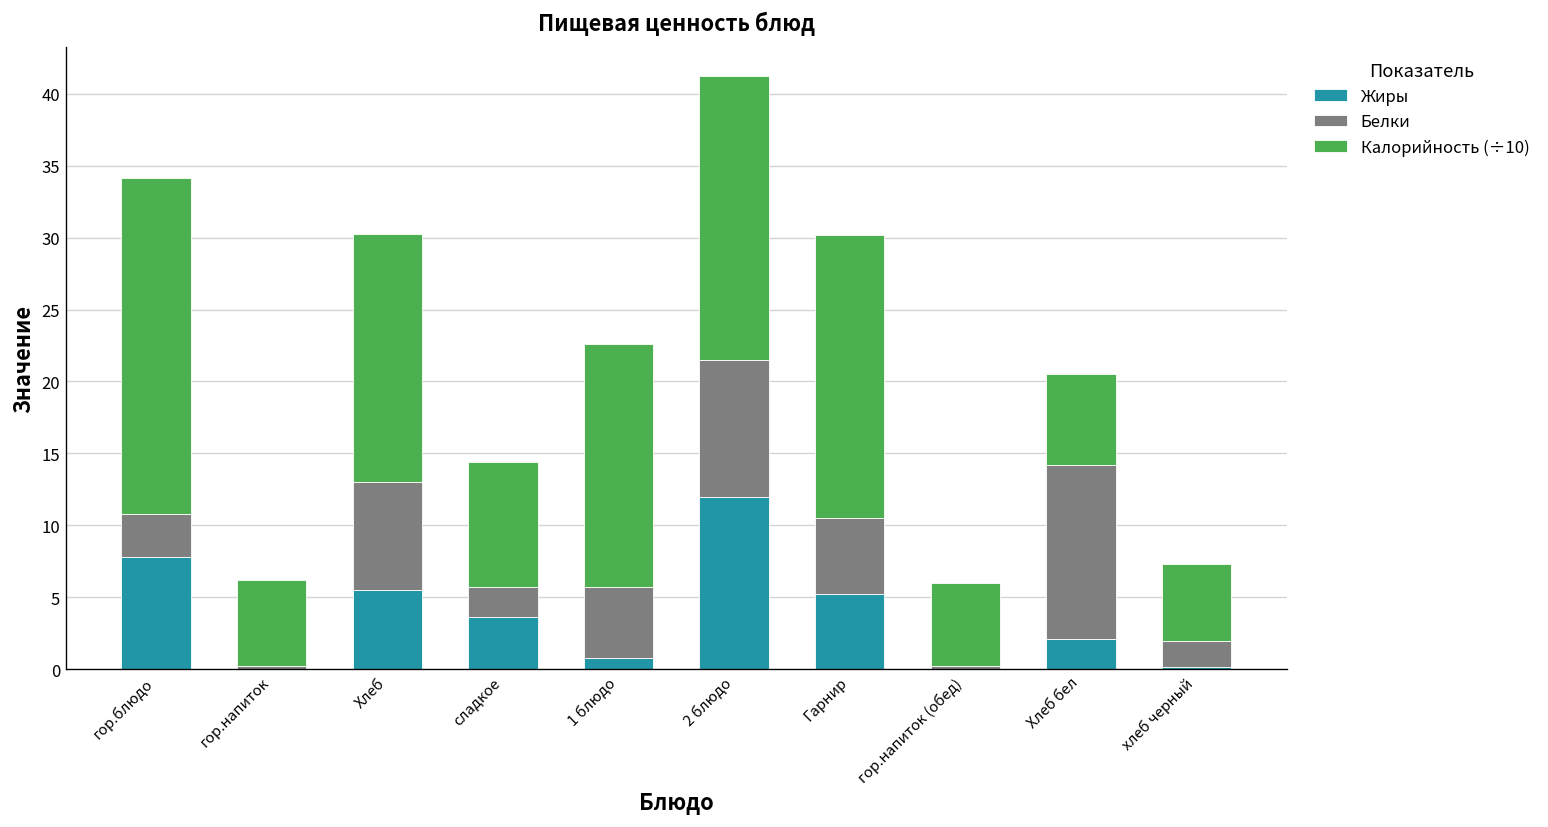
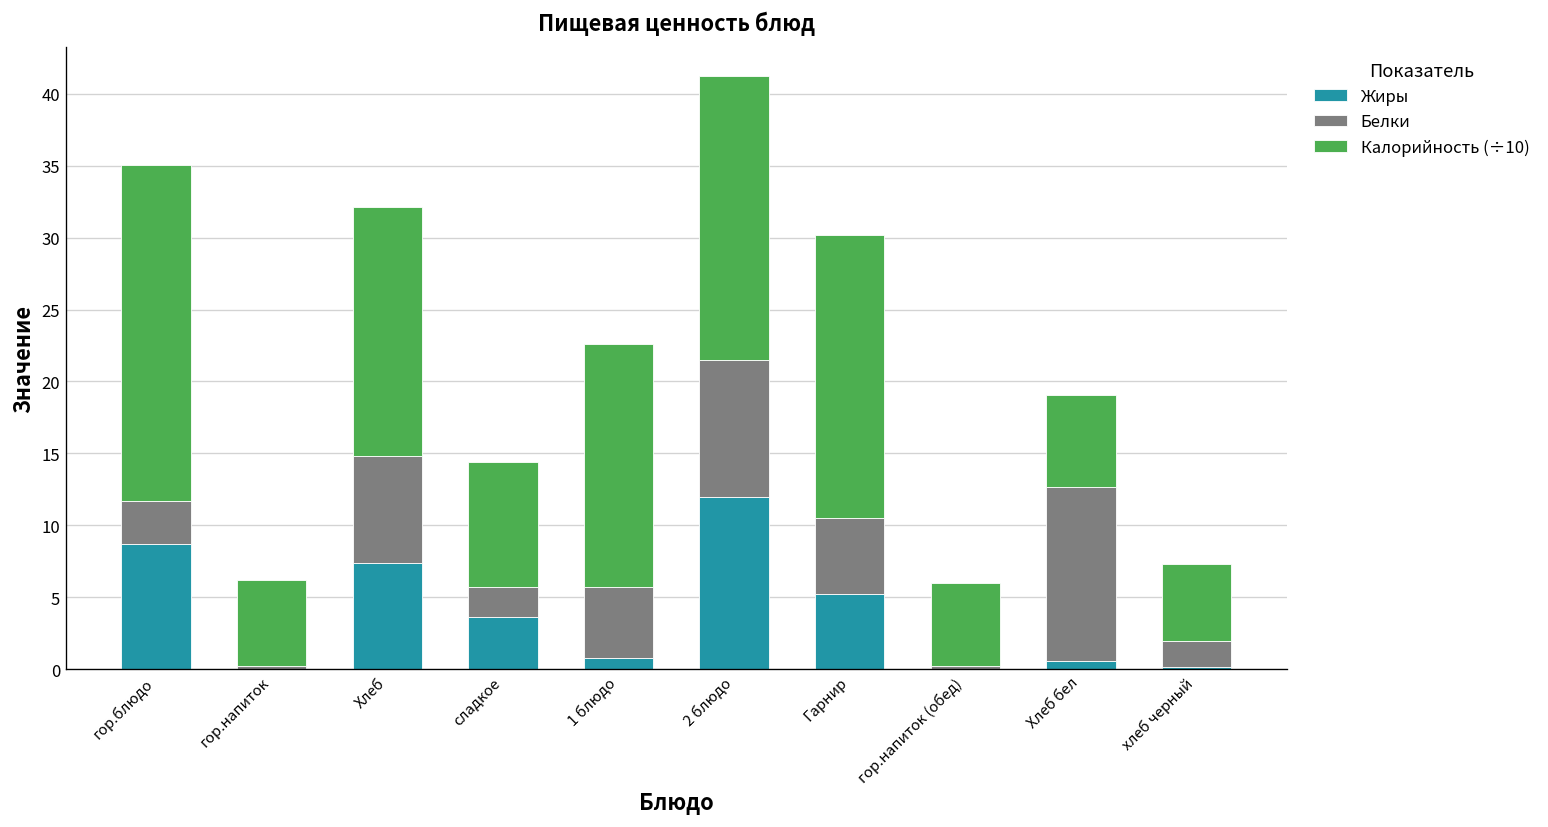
Жиры, гор.блюдо: 7.8 -> 8.7
Жиры, Хлеб: 5.5 -> 7.4
Жиры, Хлеб бел: 2.1 -> 0.6
